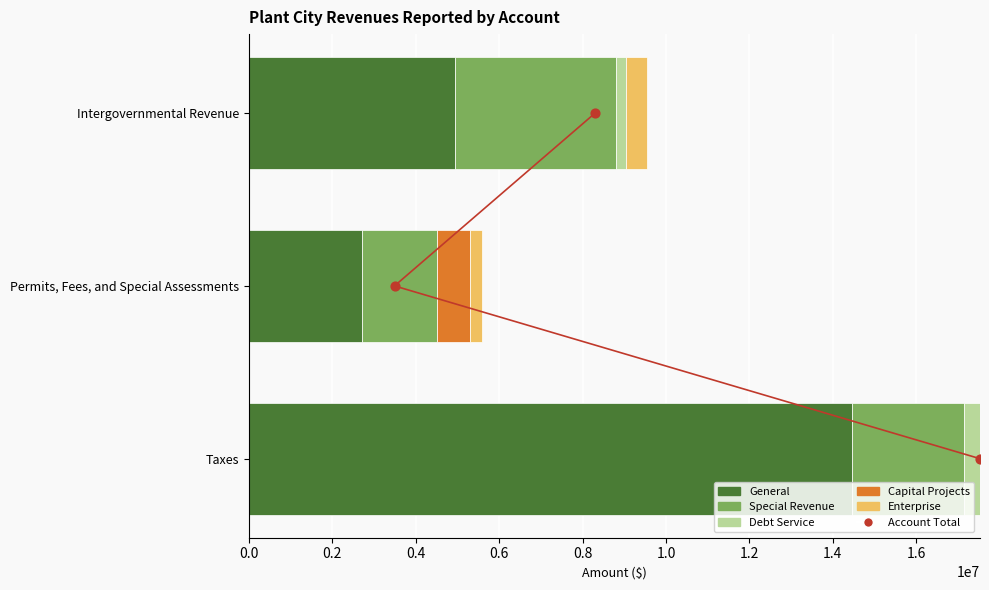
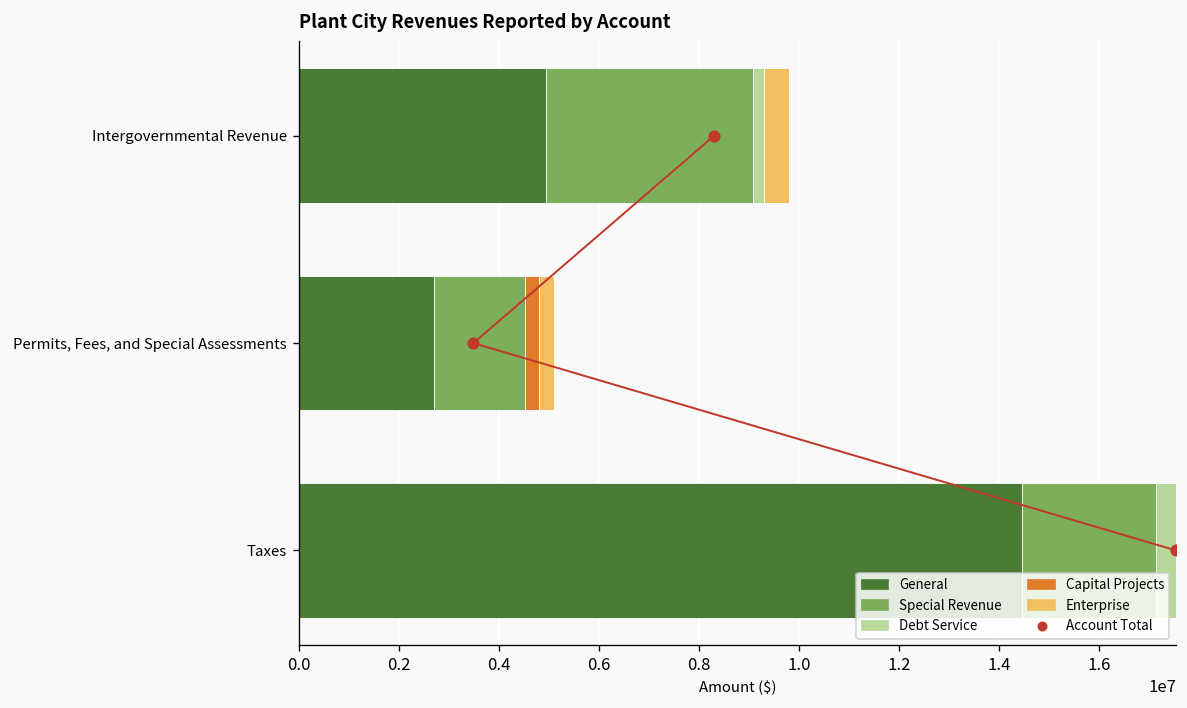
Special Revenue, Intergovernmental Revenue: 3800000 -> 4100000
Capital Projects, Permits, Fees, and Special Assessments: 800000 -> 300000
